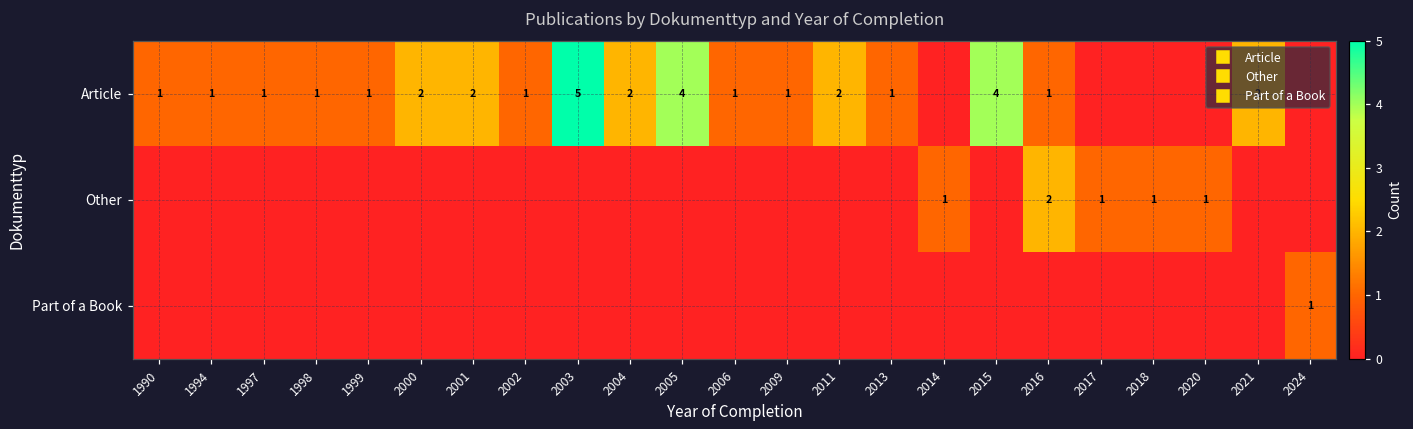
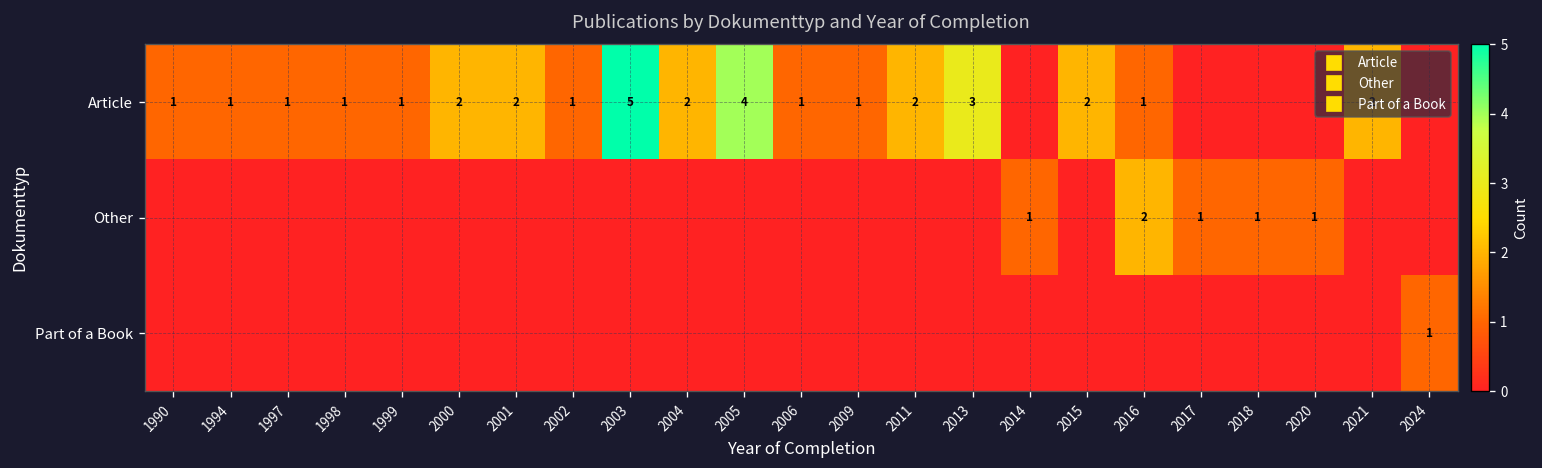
Article, 2013: 1 -> 3
Article, 2015: 4 -> 2
